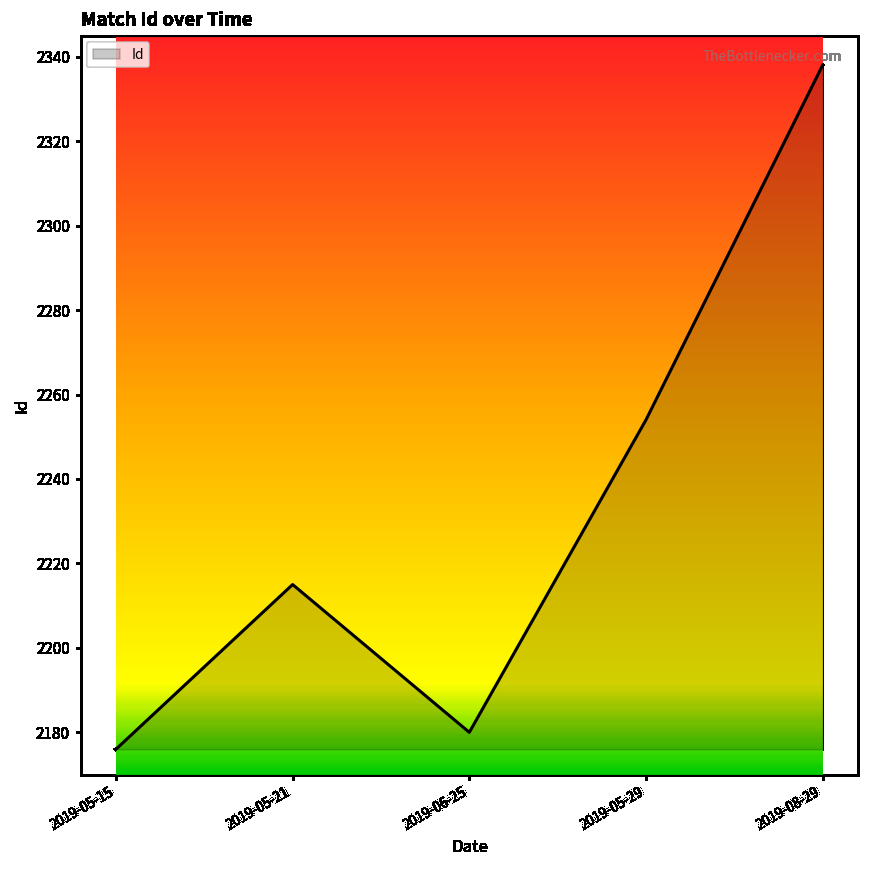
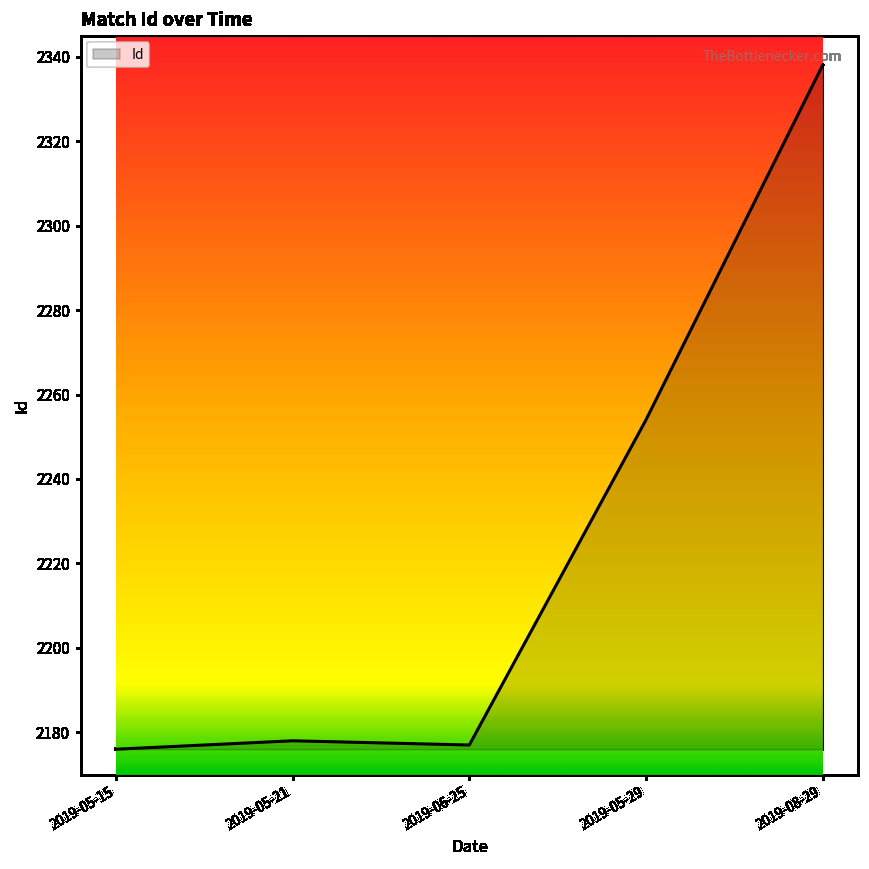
2019-05-21: 2215 -> 2178
2019-06-25: 2180 -> 2177
